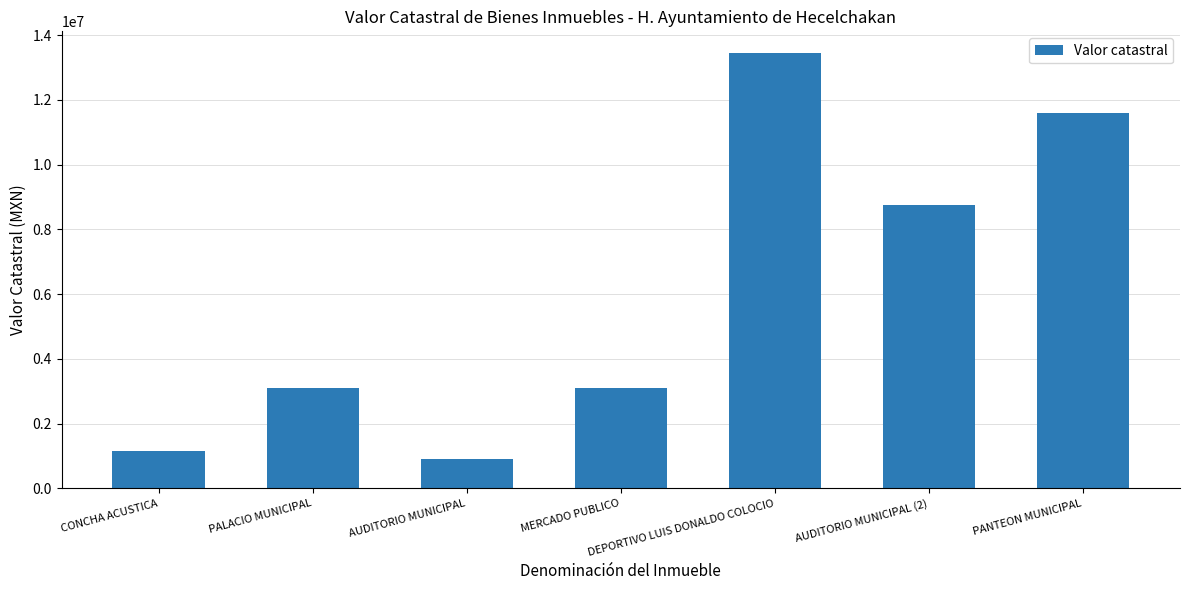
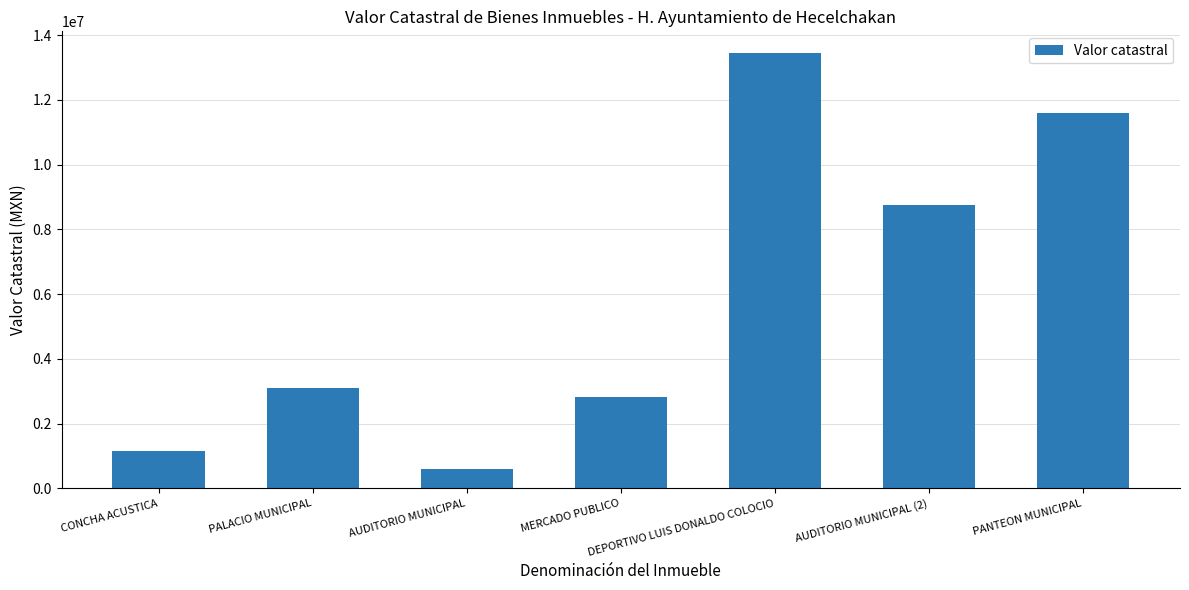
AUDITORIO MUNICIPAL: 900000 -> 600000
MERCADO PUBLICO: 3100000 -> 2800000
